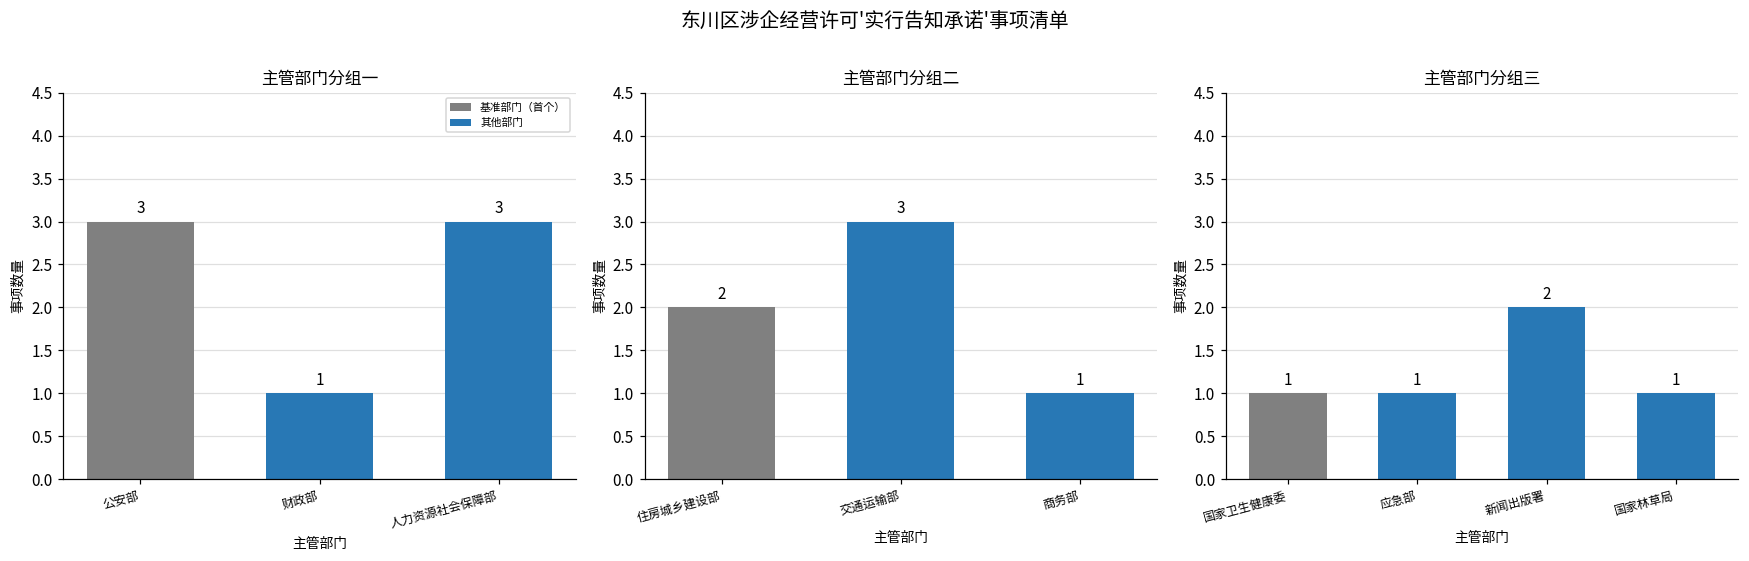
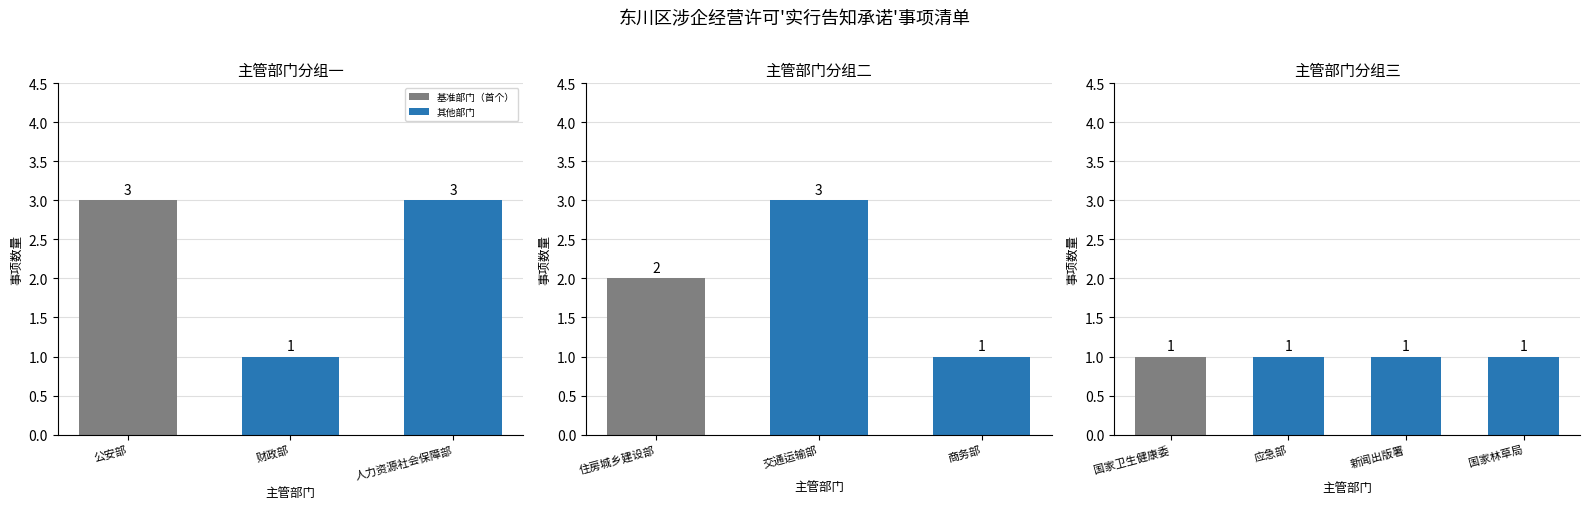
主管部门分组三, 新闻出版署: 2 -> 1
